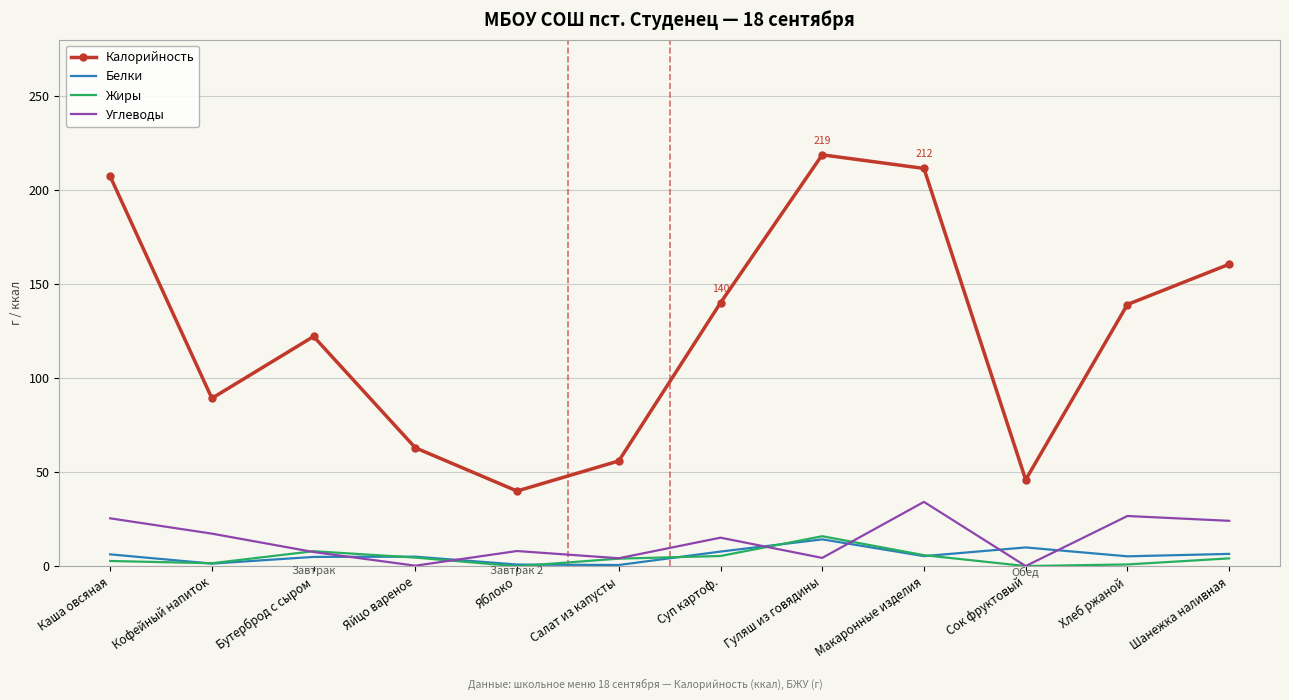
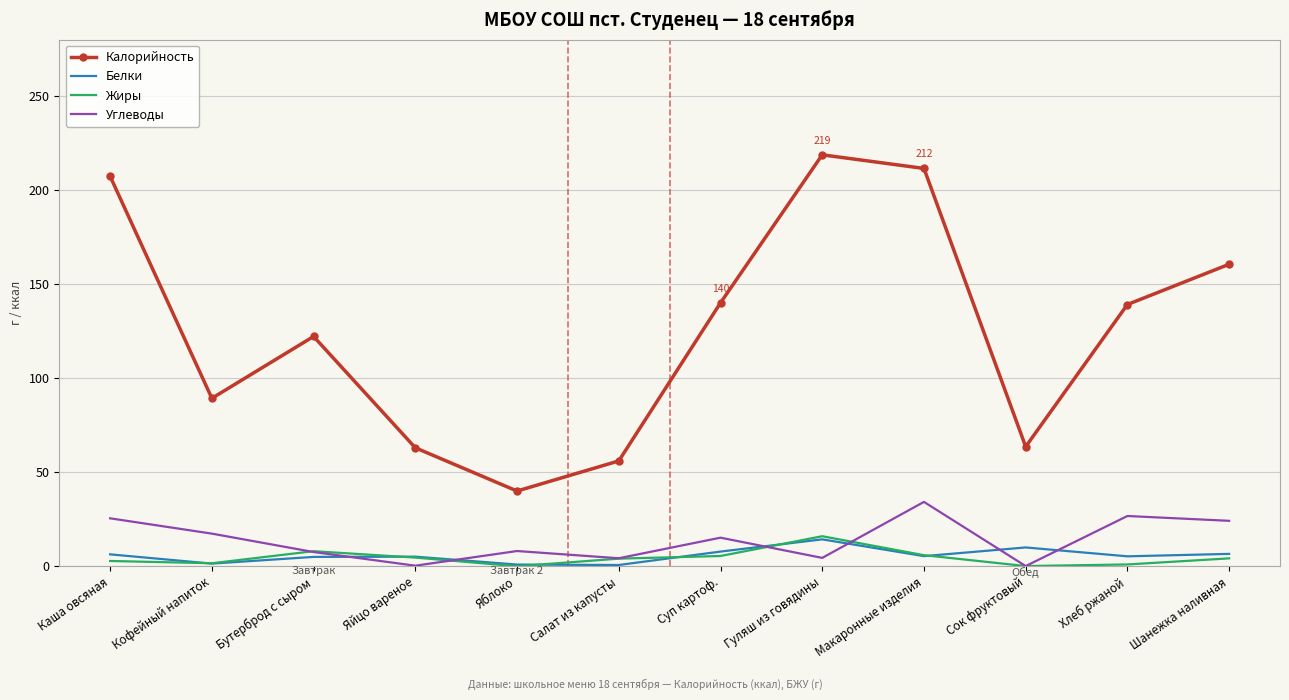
Калорийность, Сок фруктовый: 46 -> 64
